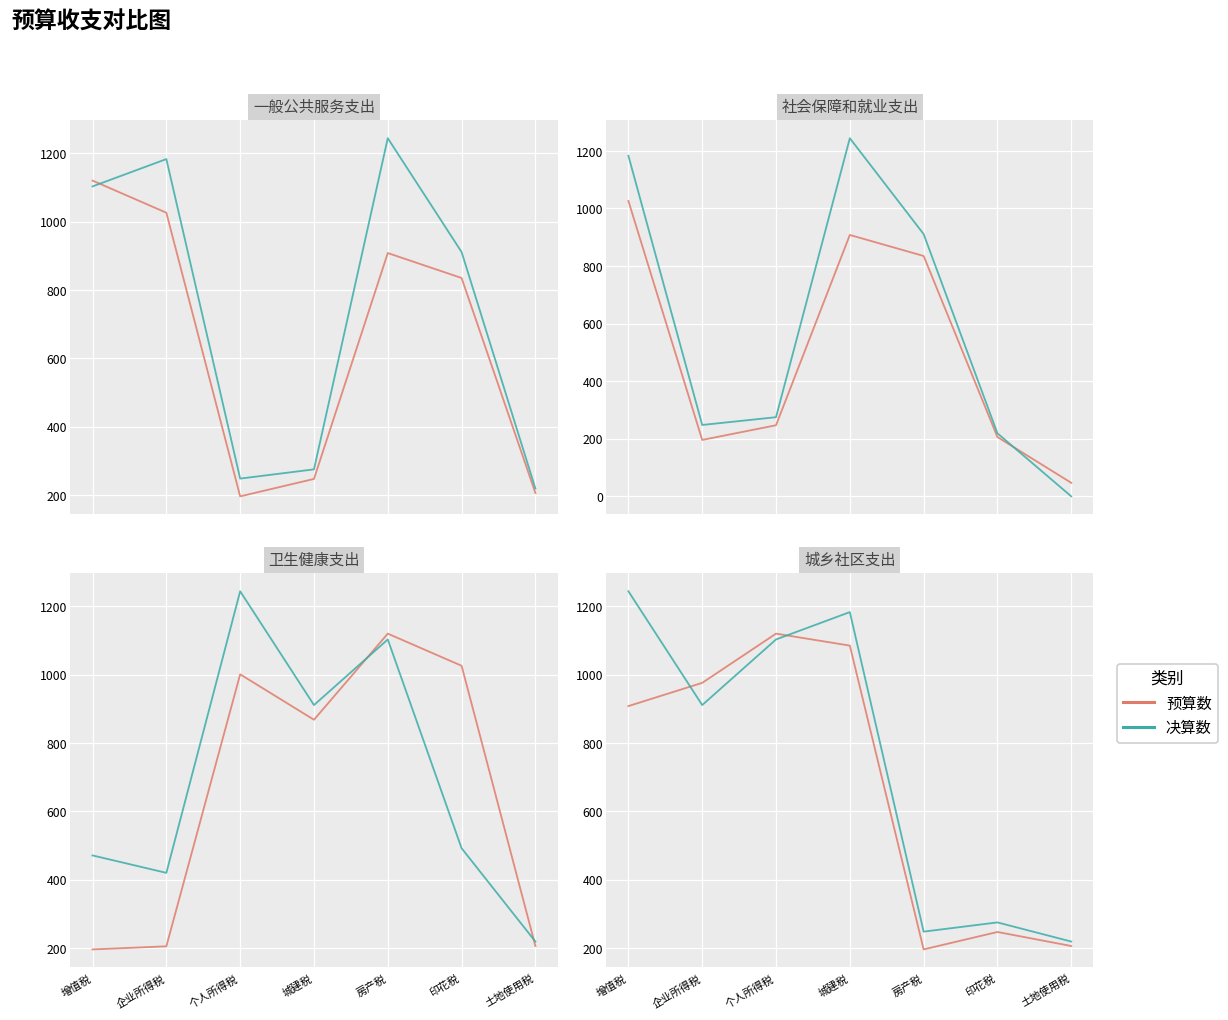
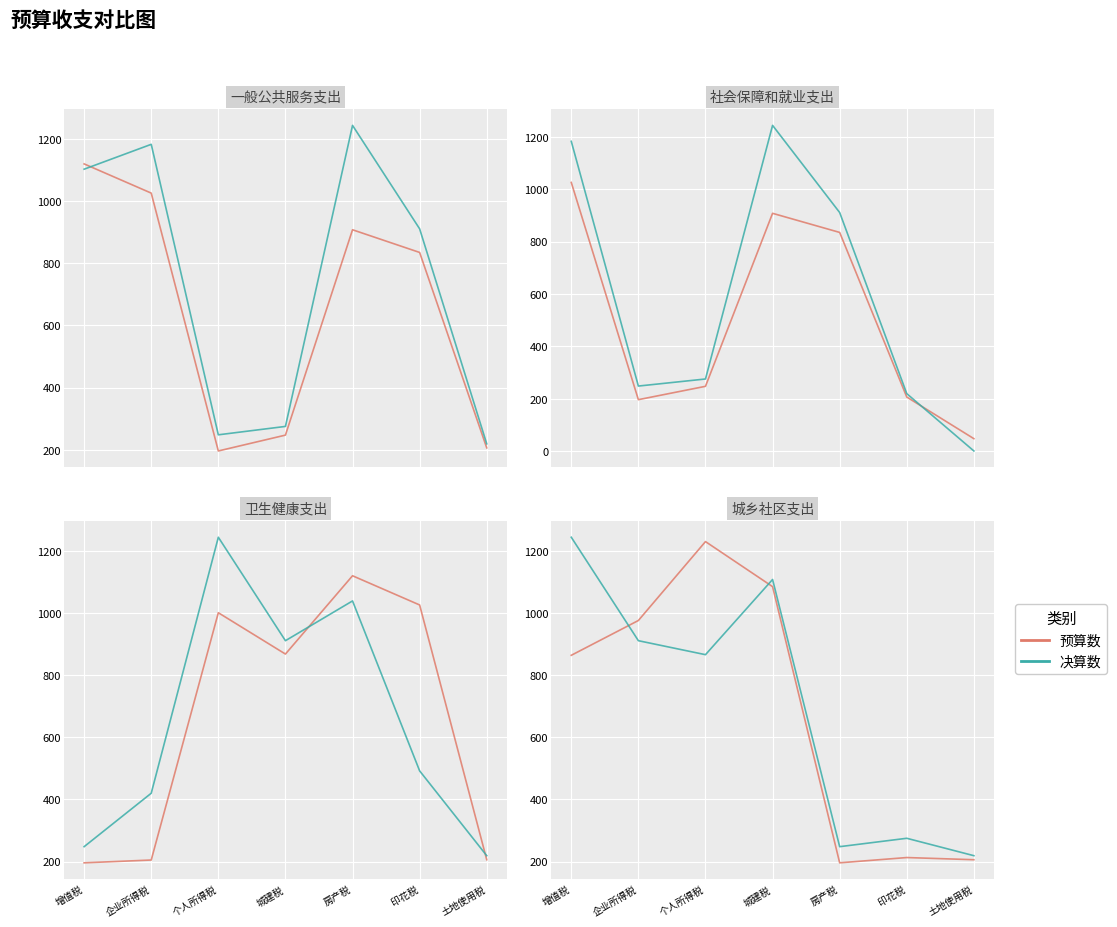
卫生健康支出, 决算数, 增值税: 470 -> 250
卫生健康支出, 决算数, 房产税: 1100 -> 1040
城乡社区支出, 预算数, 增值税: 910 -> 860
城乡社区支出, 预算数, 个人所得税: 1120 -> 1230
城乡社区支出, 决算数, 个人所得税: 1100 -> 870
城乡社区支出, 决算数, 城建税: 1180 -> 1110
城乡社区支出, 预算数, 印花税: 250 -> 210
